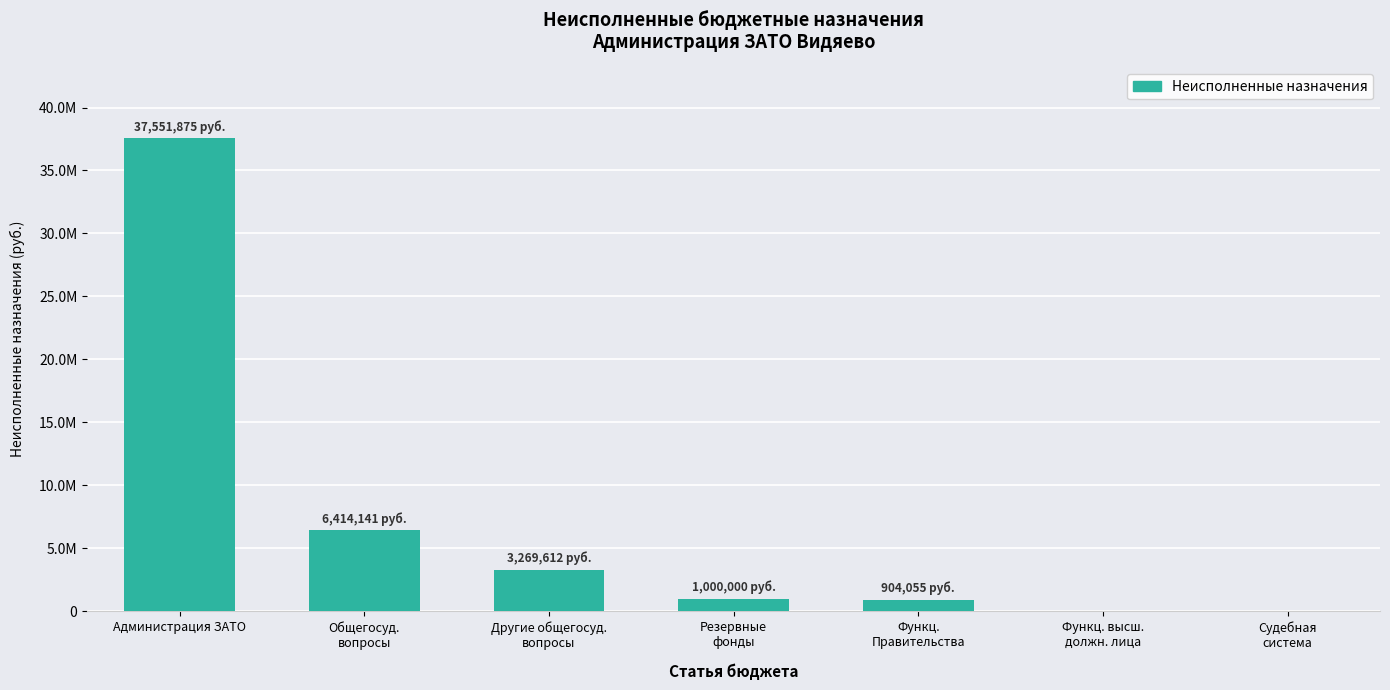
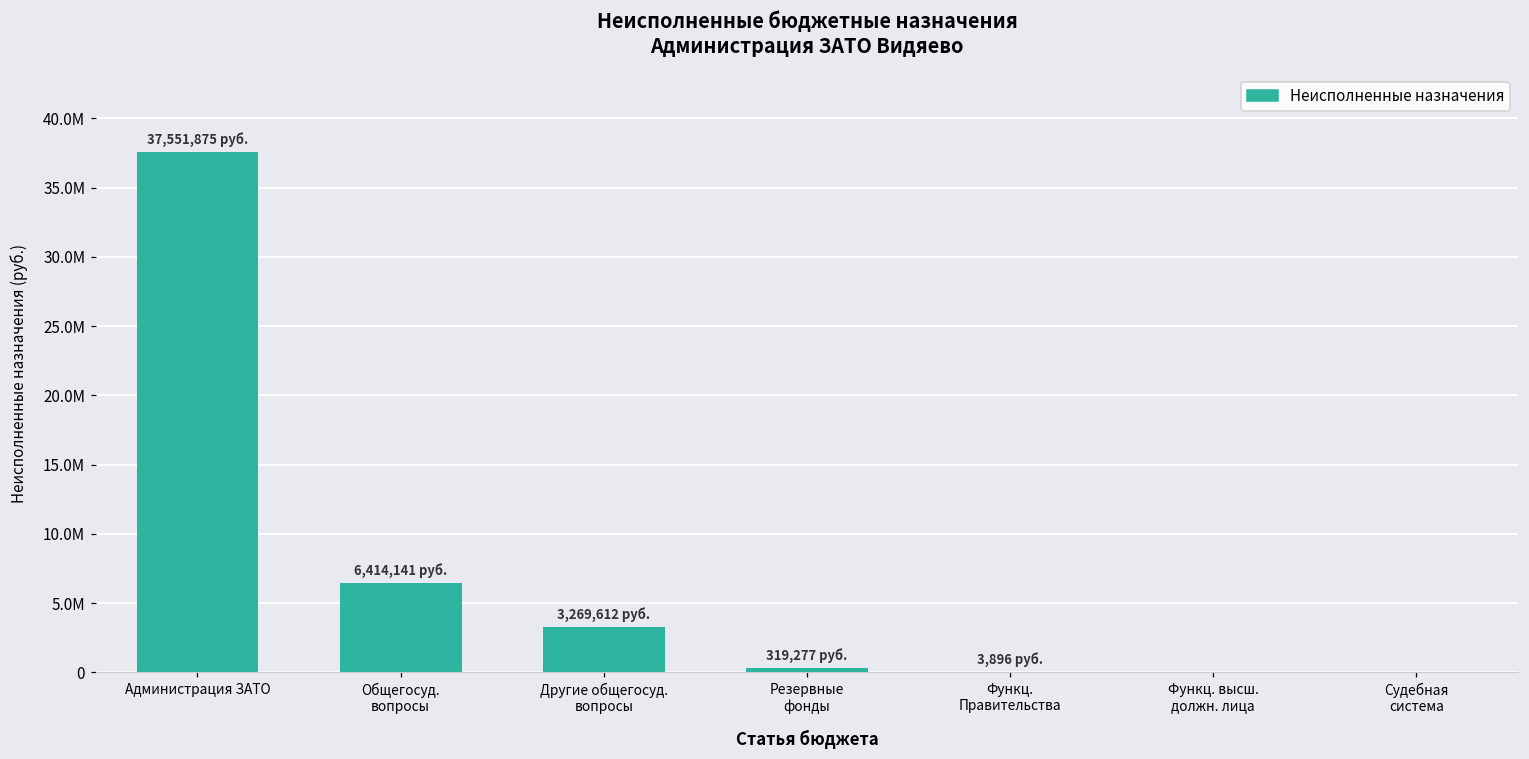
Резервные фонды: 1,000,000 -> 319,277
Функц. Правительства: 904,055 -> 3,896
